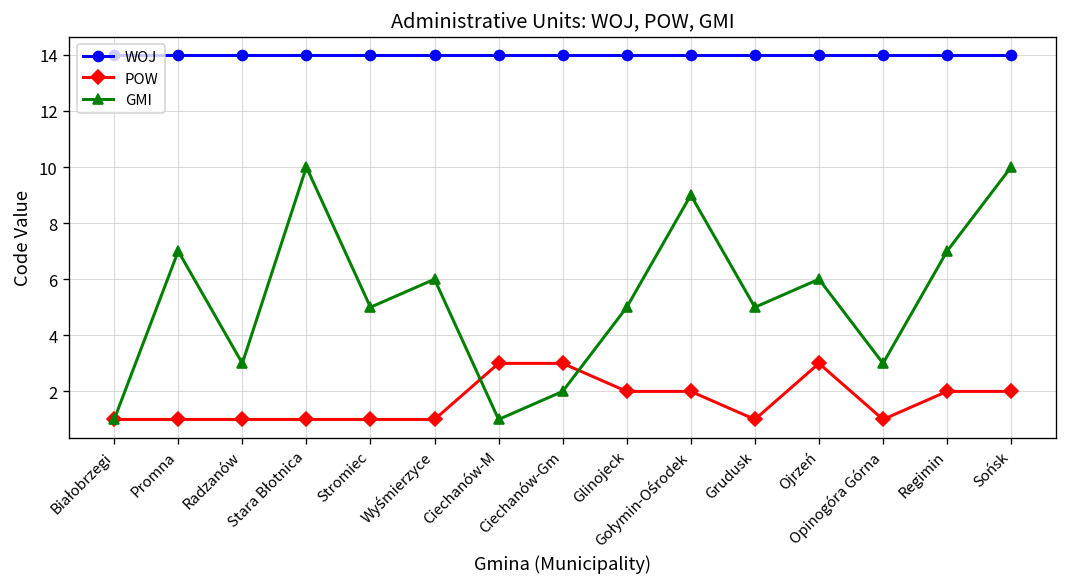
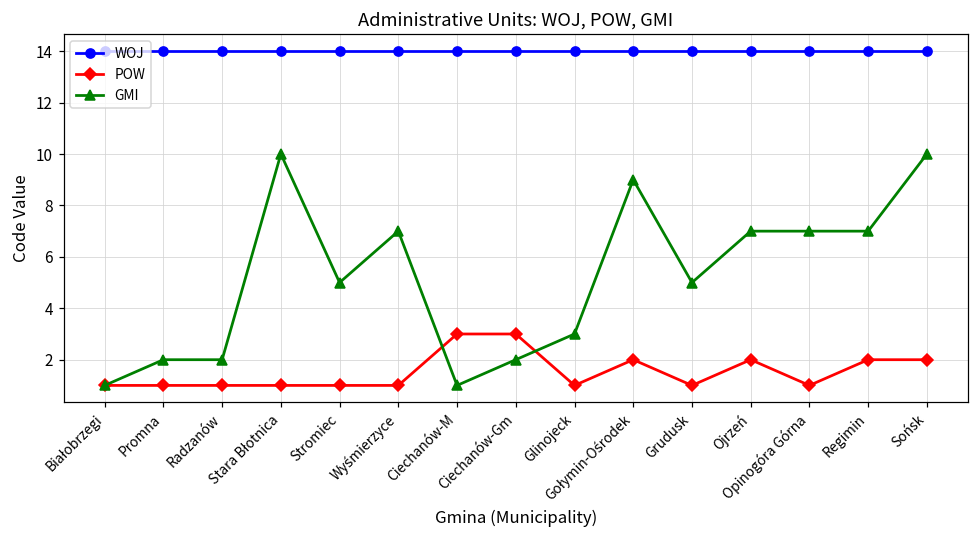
GMI, Promna: 7 -> 2
GMI, Radzanów: 3 -> 2
GMI, Wyśmierzyce: 6 -> 7
POW, Glinojeck: 2 -> 1
GMI, Glinojeck: 5 -> 3
POW, Ojrzeń: 3 -> 2
GMI, Ojrzeń: 6 -> 7
GMI, Opinogóra Górna: 3 -> 7
